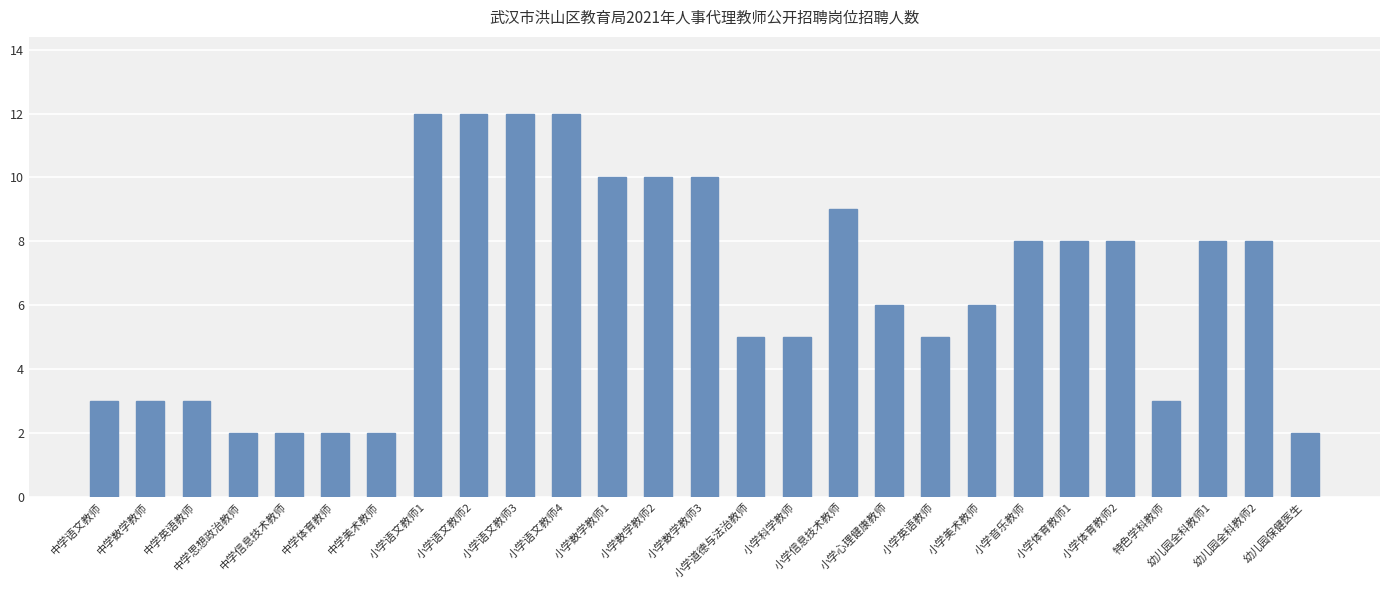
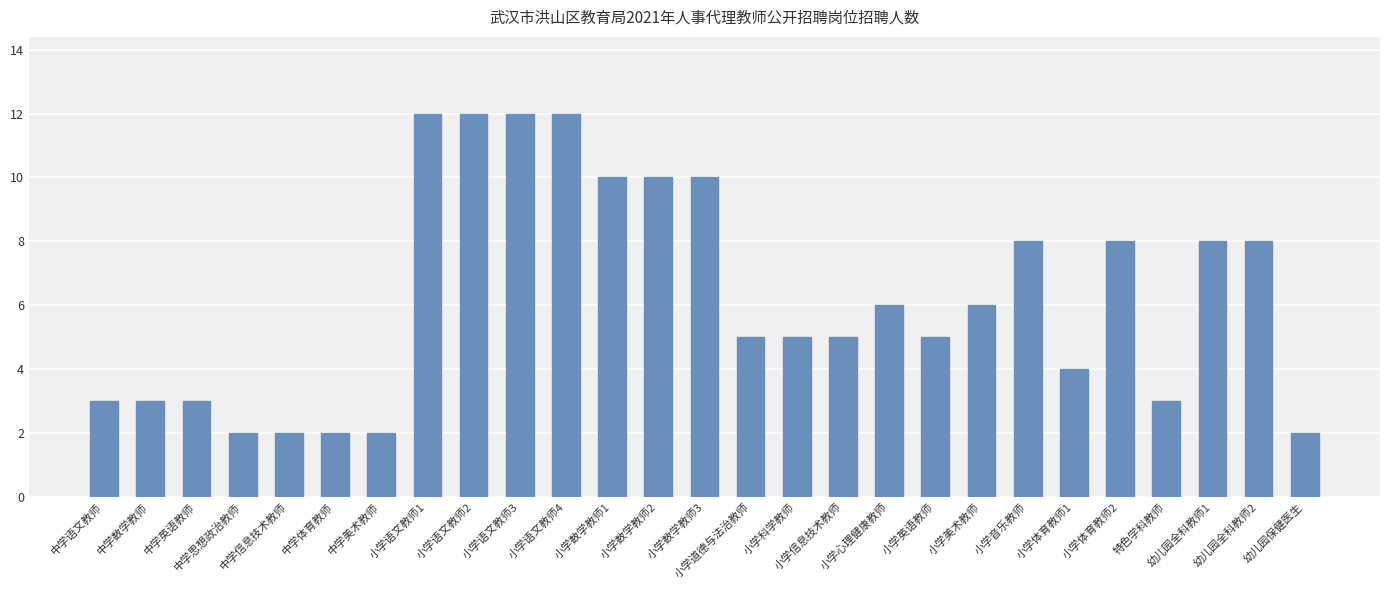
小学信息技术教师: 9 -> 5
小学体育教师1: 8 -> 4
